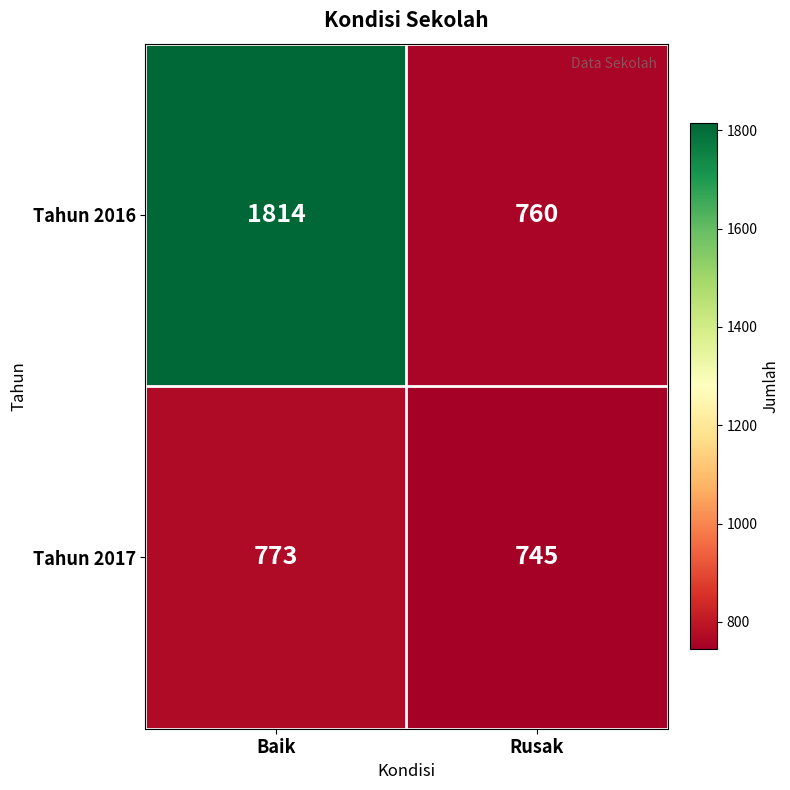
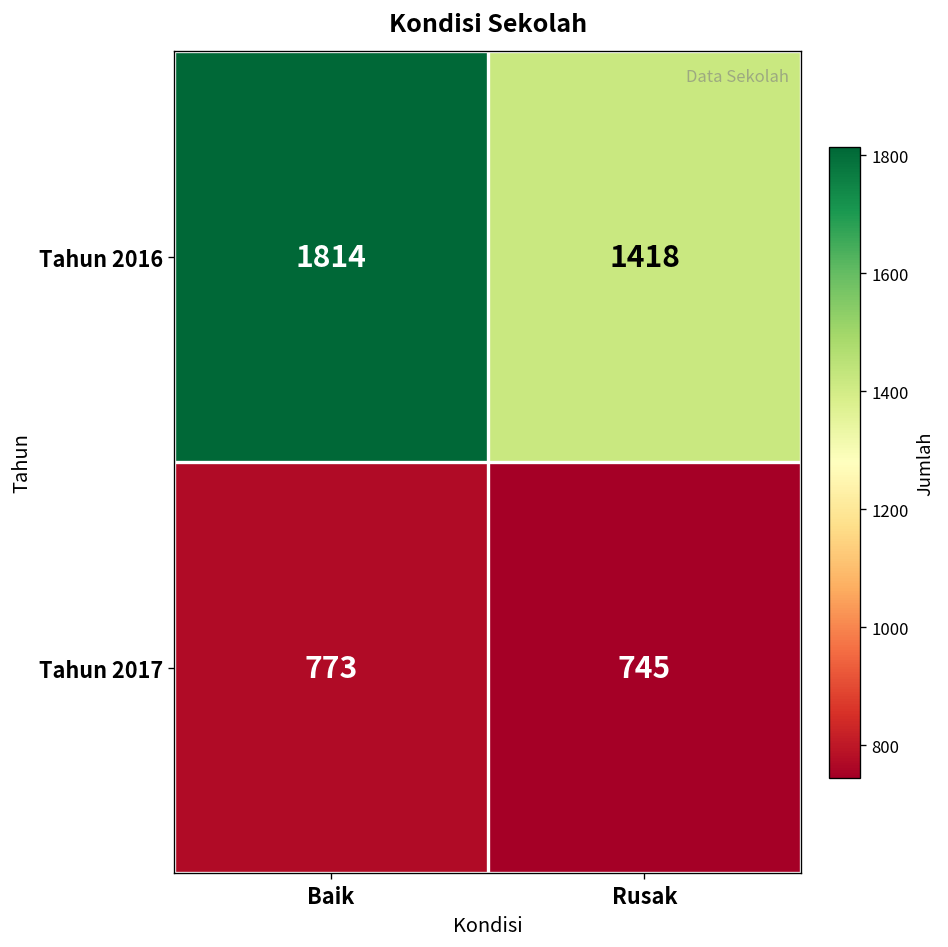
Tahun 2016, Rusak: 760 -> 1418
